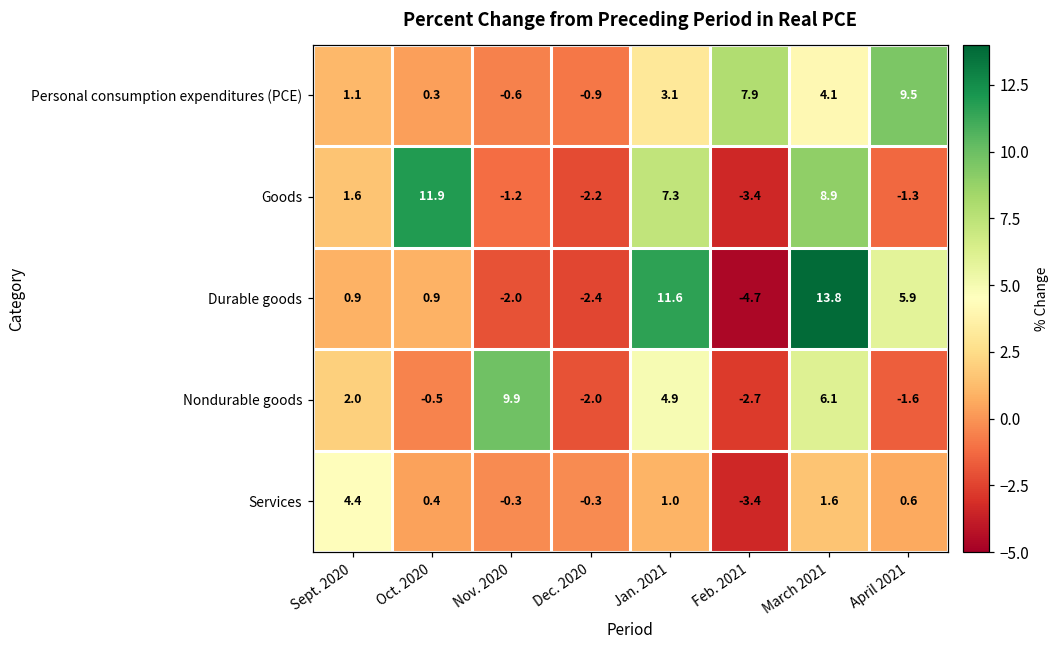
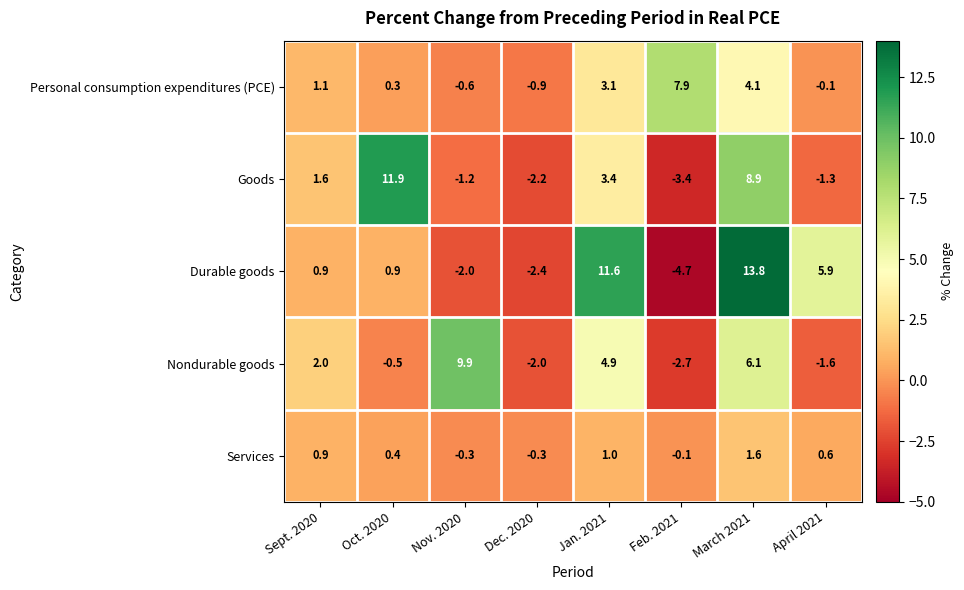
Personal consumption expenditures (PCE), April 2021: 9.5 -> -0.1
Goods, Jan. 2021: 7.3 -> 3.4
Services, Sept. 2020: 4.4 -> 0.9
Services, Feb. 2021: -3.4 -> -0.1
